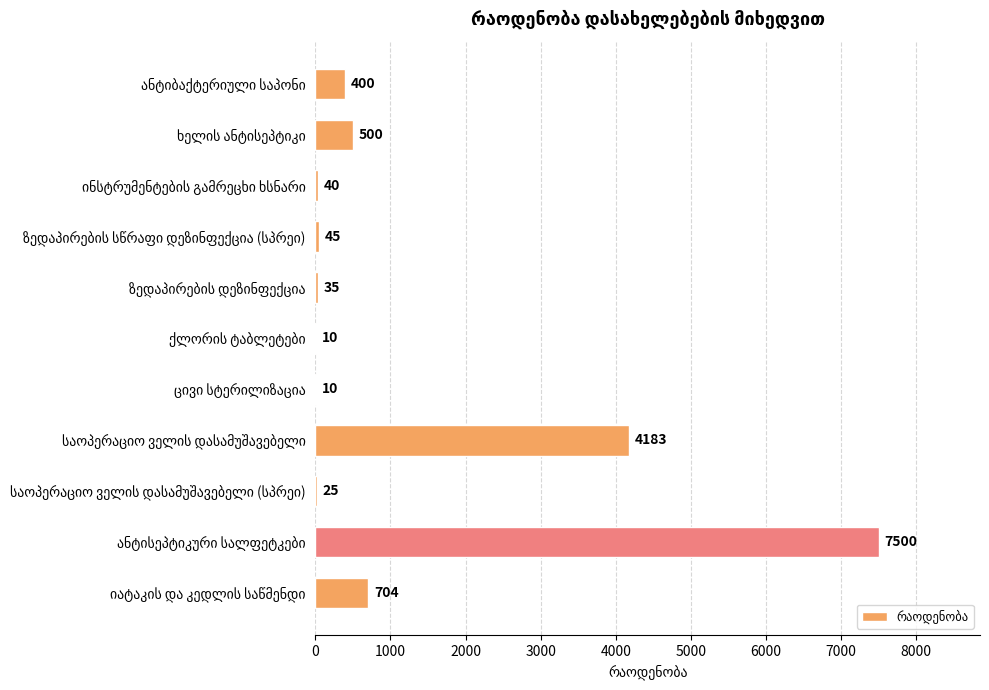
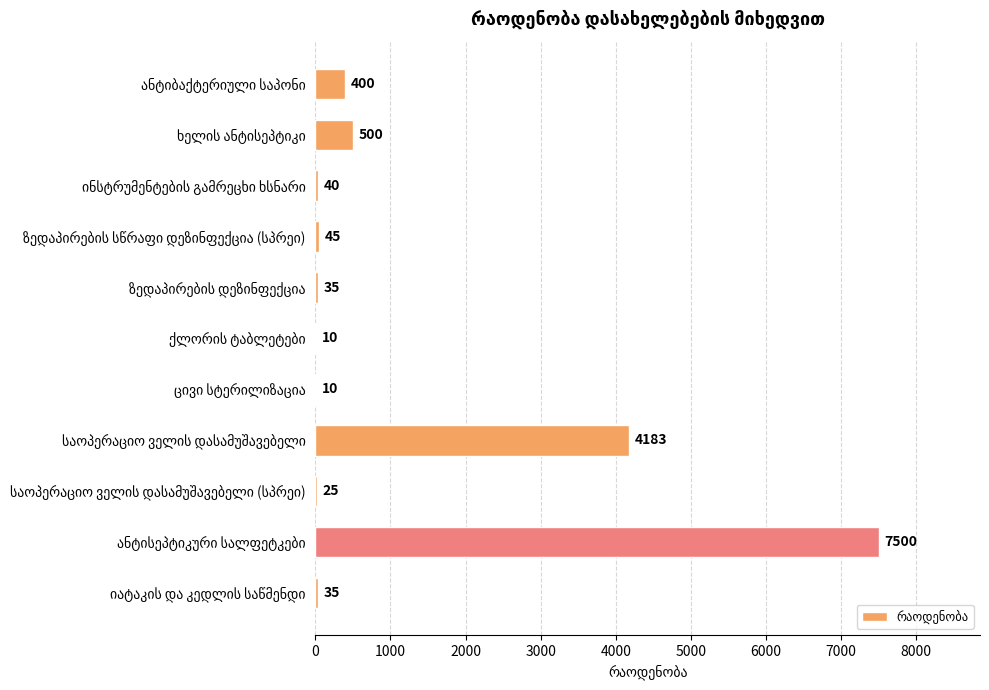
იატაკის და კედლის საწმენდი: 704 -> 35
